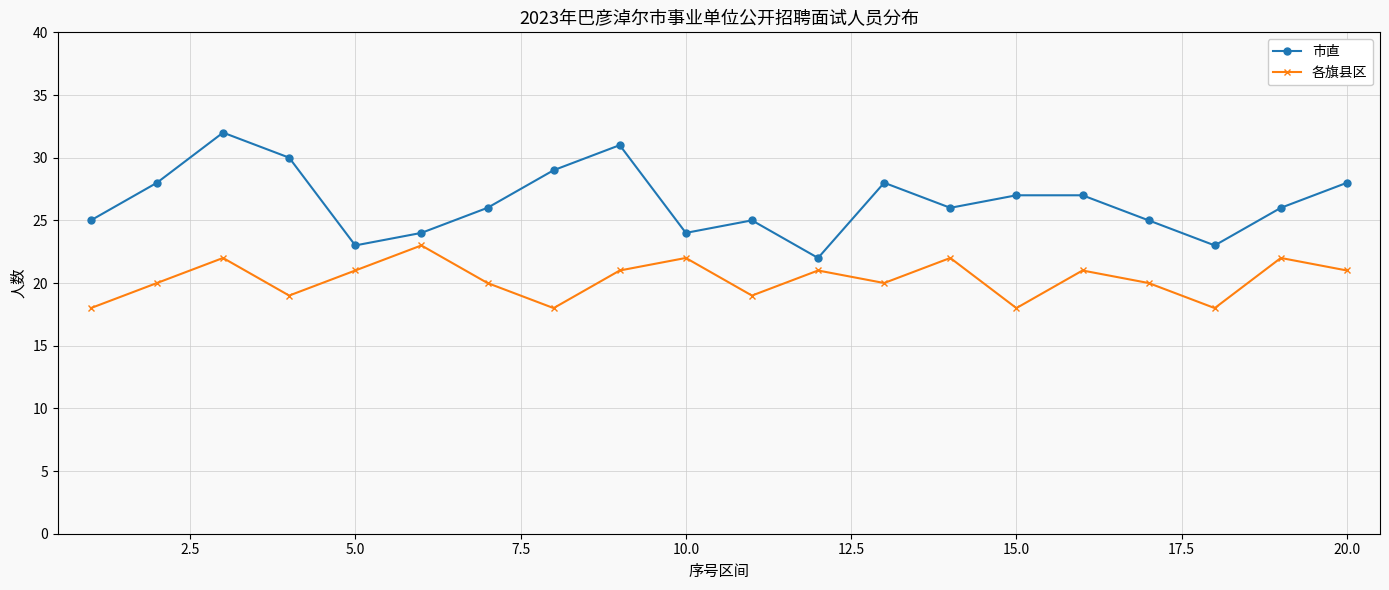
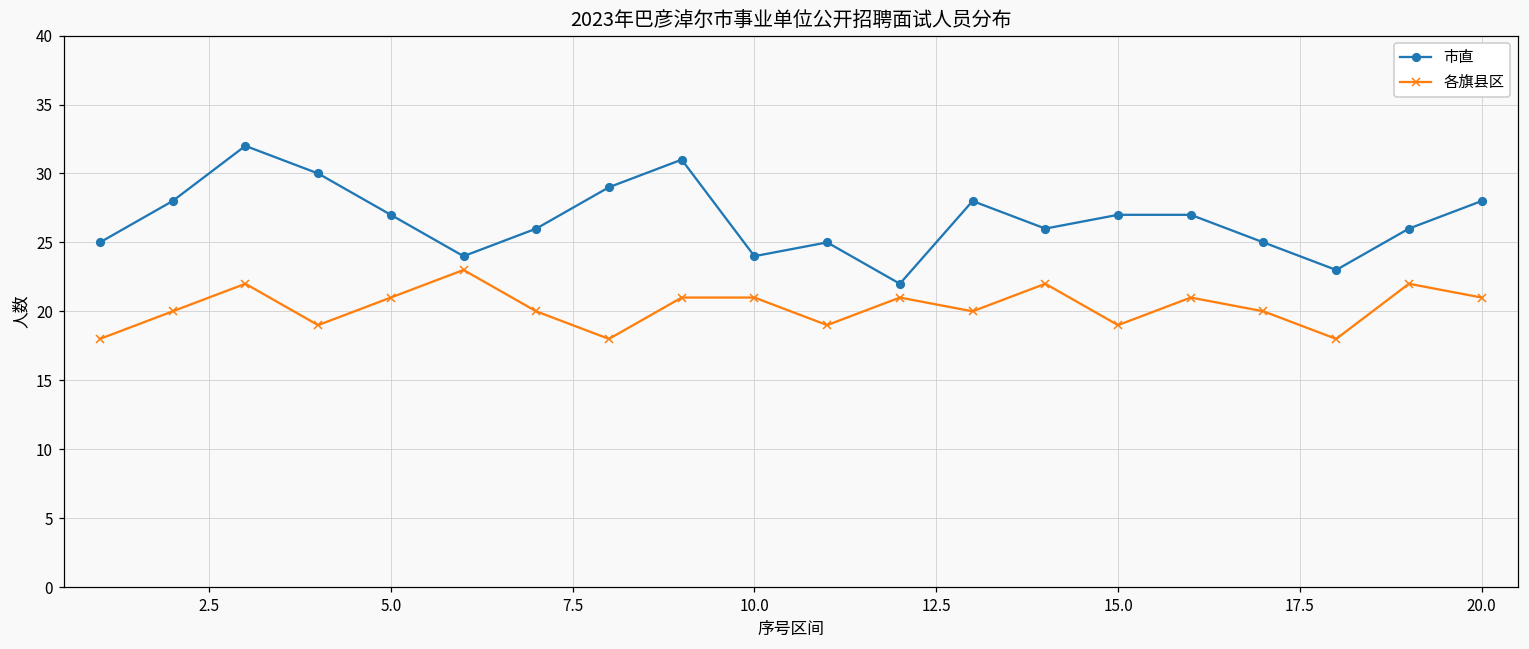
市直, 5.0: 23 -> 27
各旗县区, 10.0: 22 -> 21
各旗县区, 15.0: 18 -> 19
